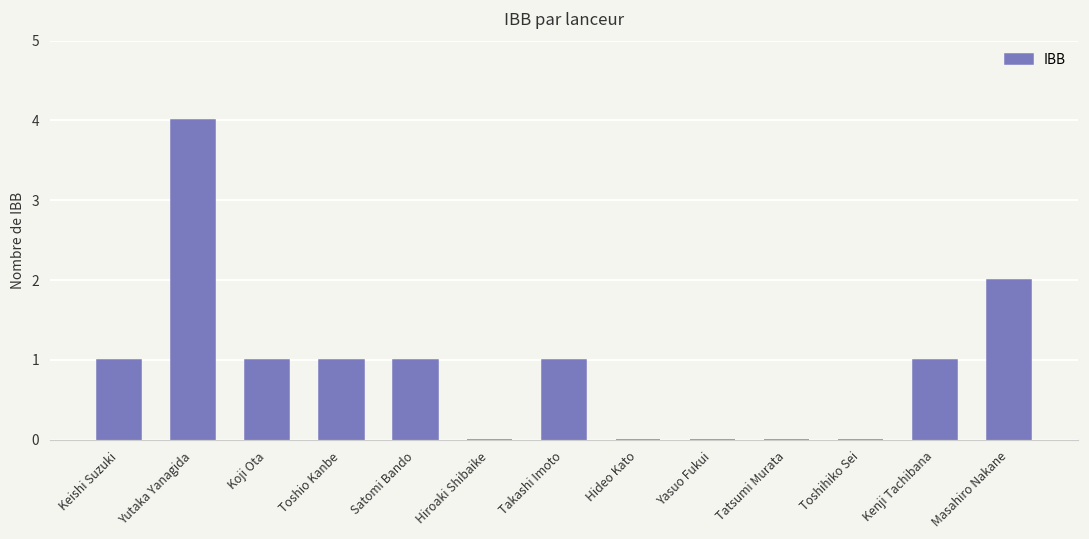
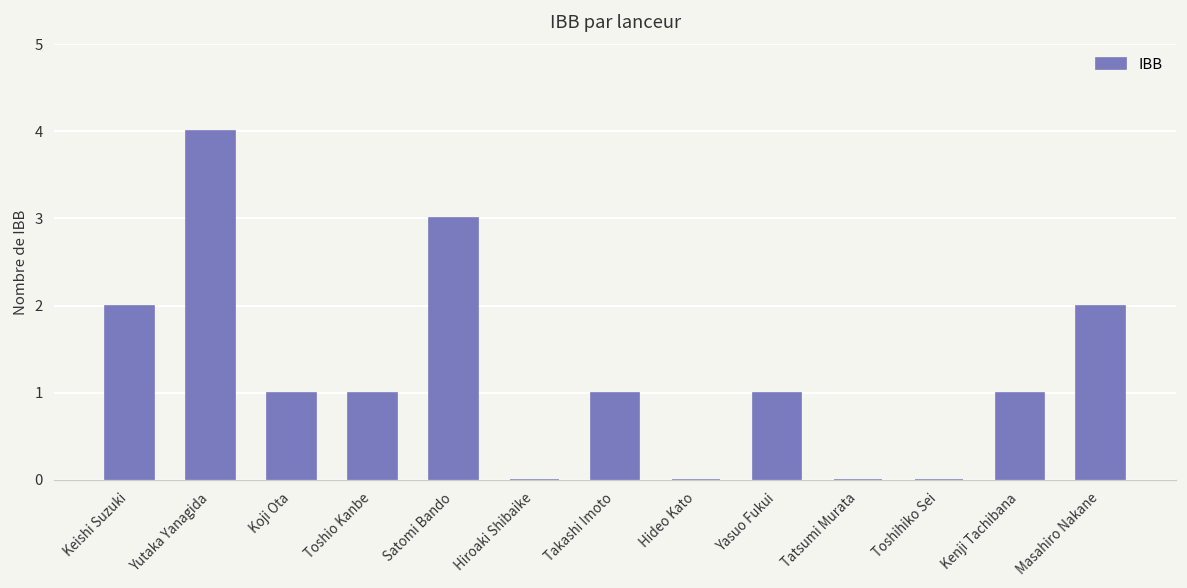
Keishi Suzuki: 1 -> 2
Satomi Bando: 1 -> 3
Yasuo Fukui: 0 -> 1
